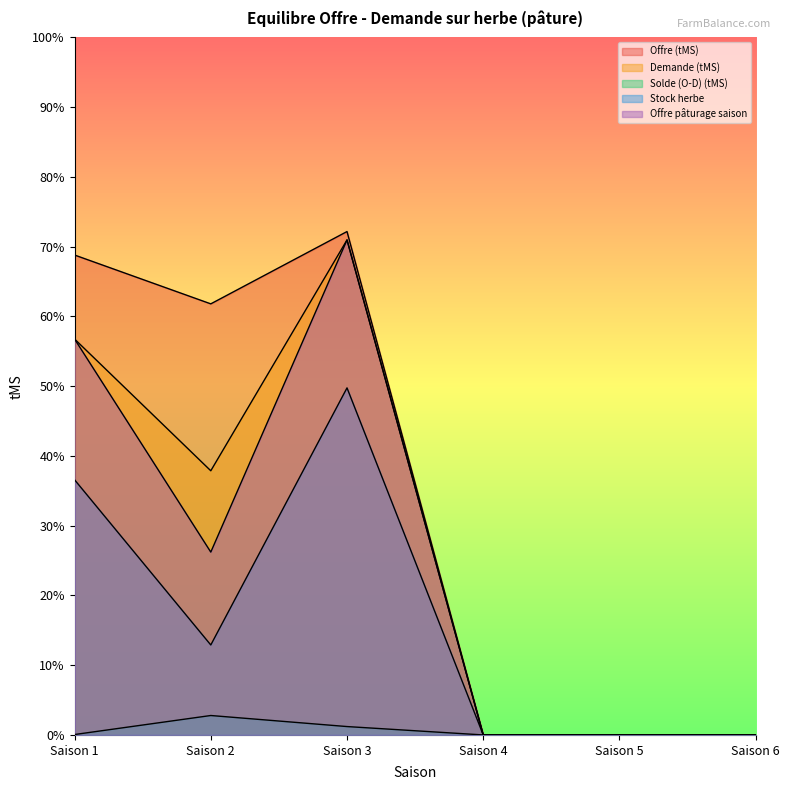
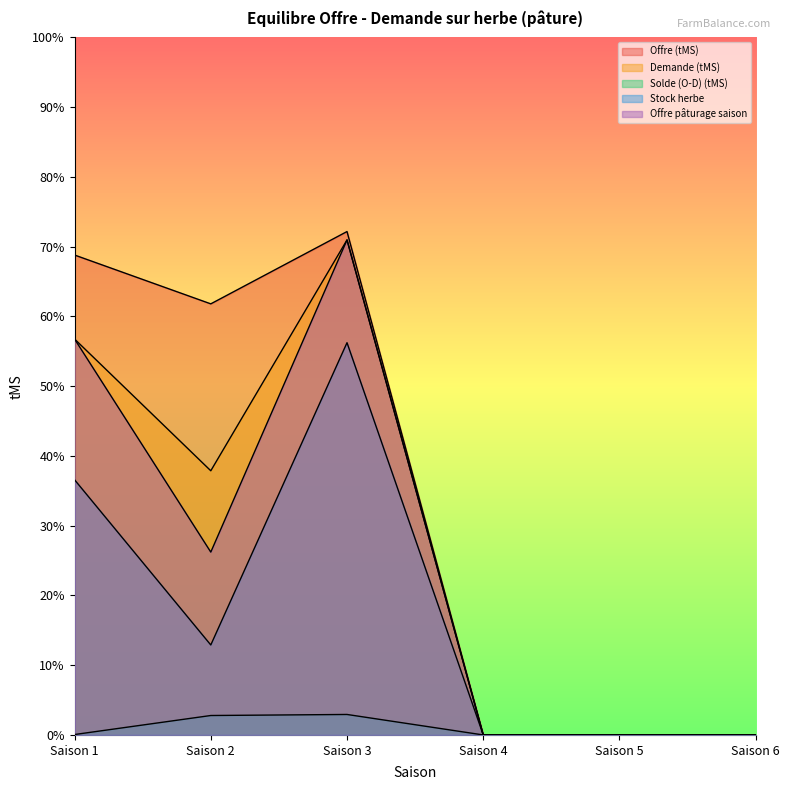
Solde (O-D) (tMS), Saison 3: 1% -> 3%
Stock herbe, Saison 3: 50% -> 56%
